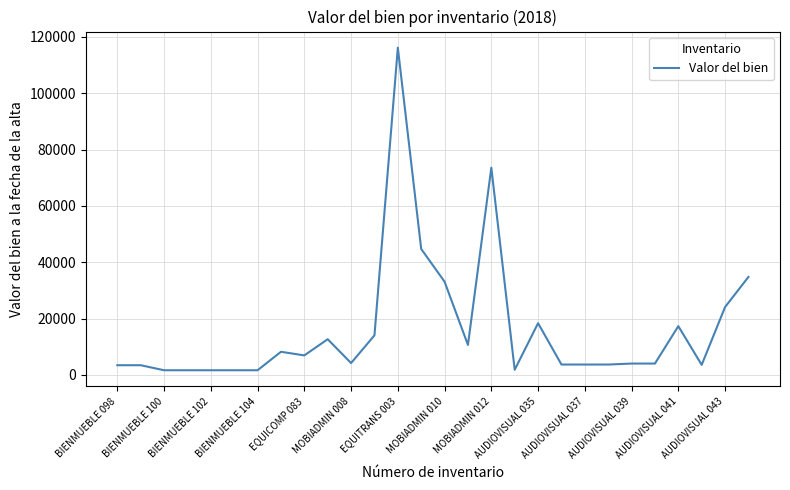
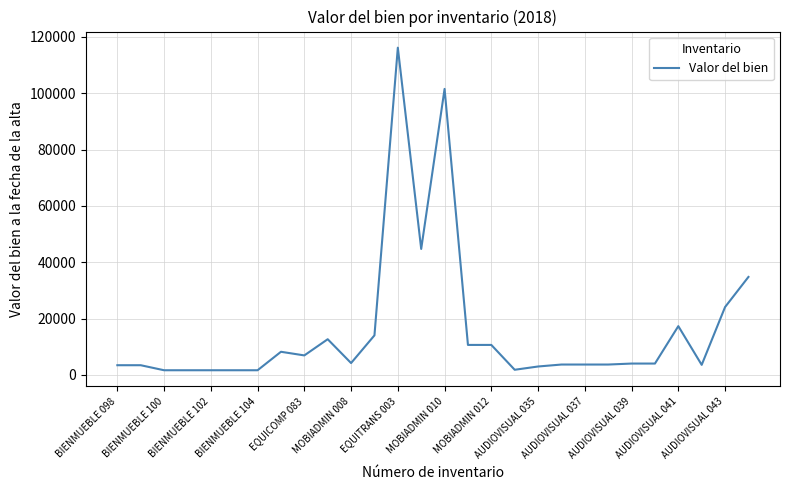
MOBIADMIN 010: 33000 -> 102000
MOBIADMIN 012: 74000 -> 11000
AUDIOVISUAL 035: 18000 -> 3000
